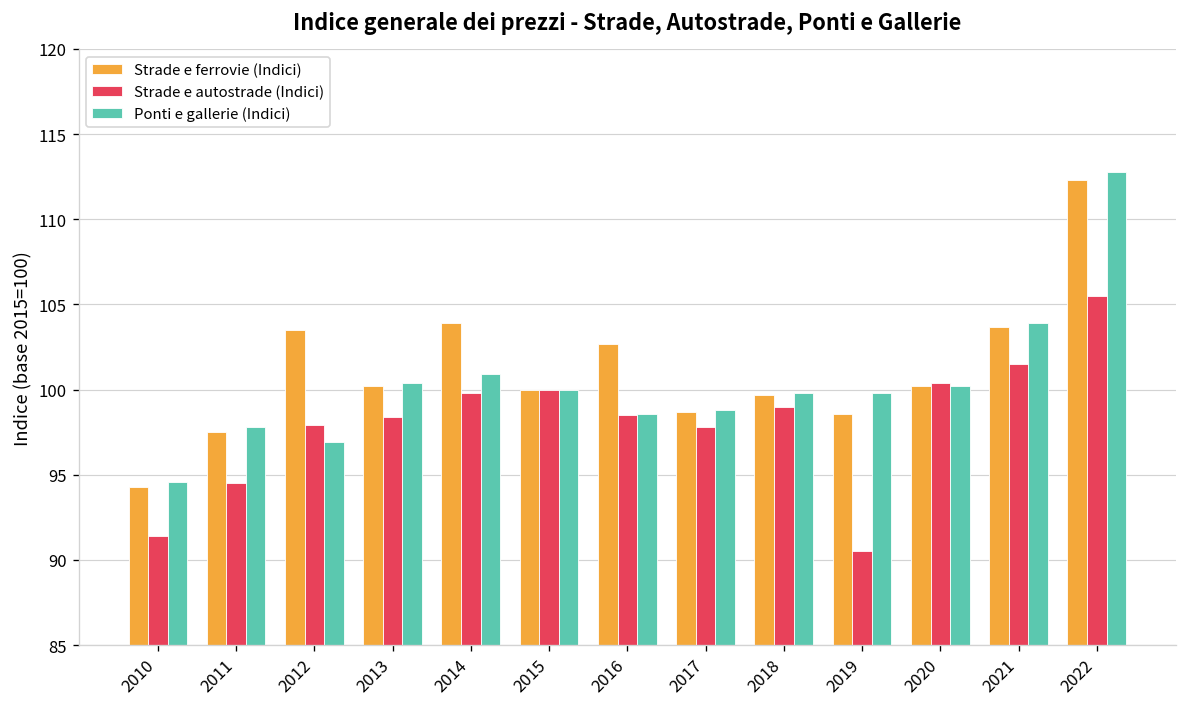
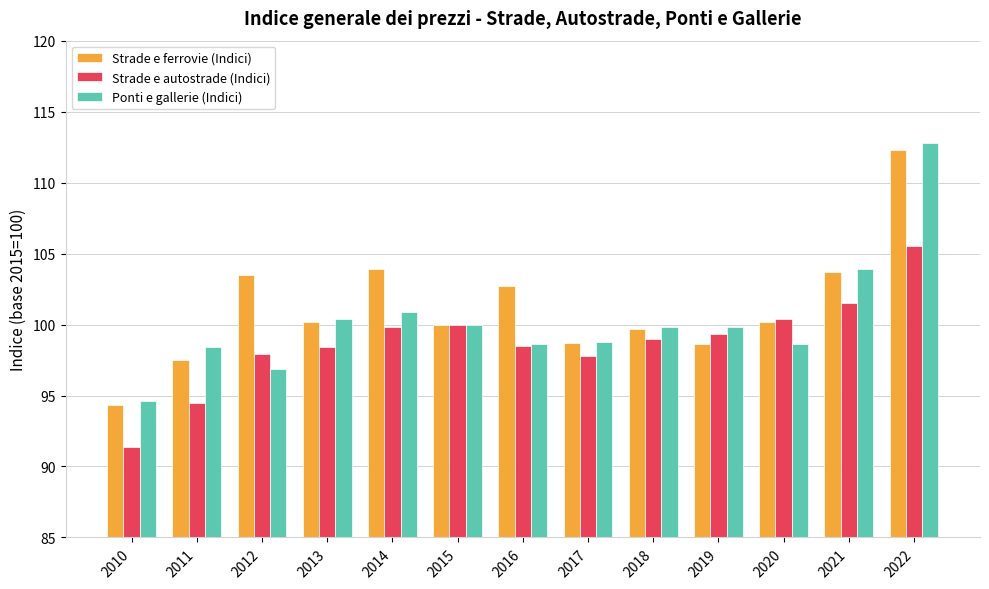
Ponti e gallerie (Indici), 2011: 97.8 -> 98.4
Strade e autostrade (Indici), 2019: 90.5 -> 99.3
Ponti e gallerie (Indici), 2020: 100.2 -> 98.6
